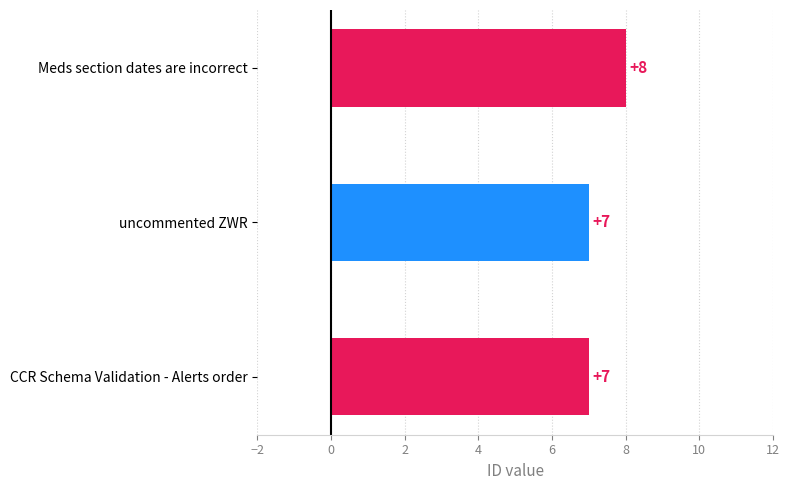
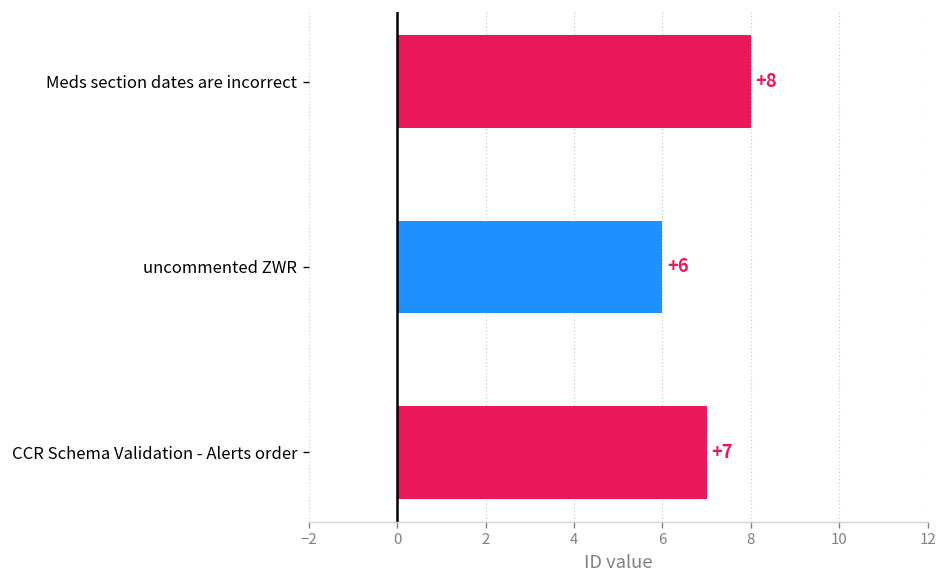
uncommented ZWR: +7 -> +6
